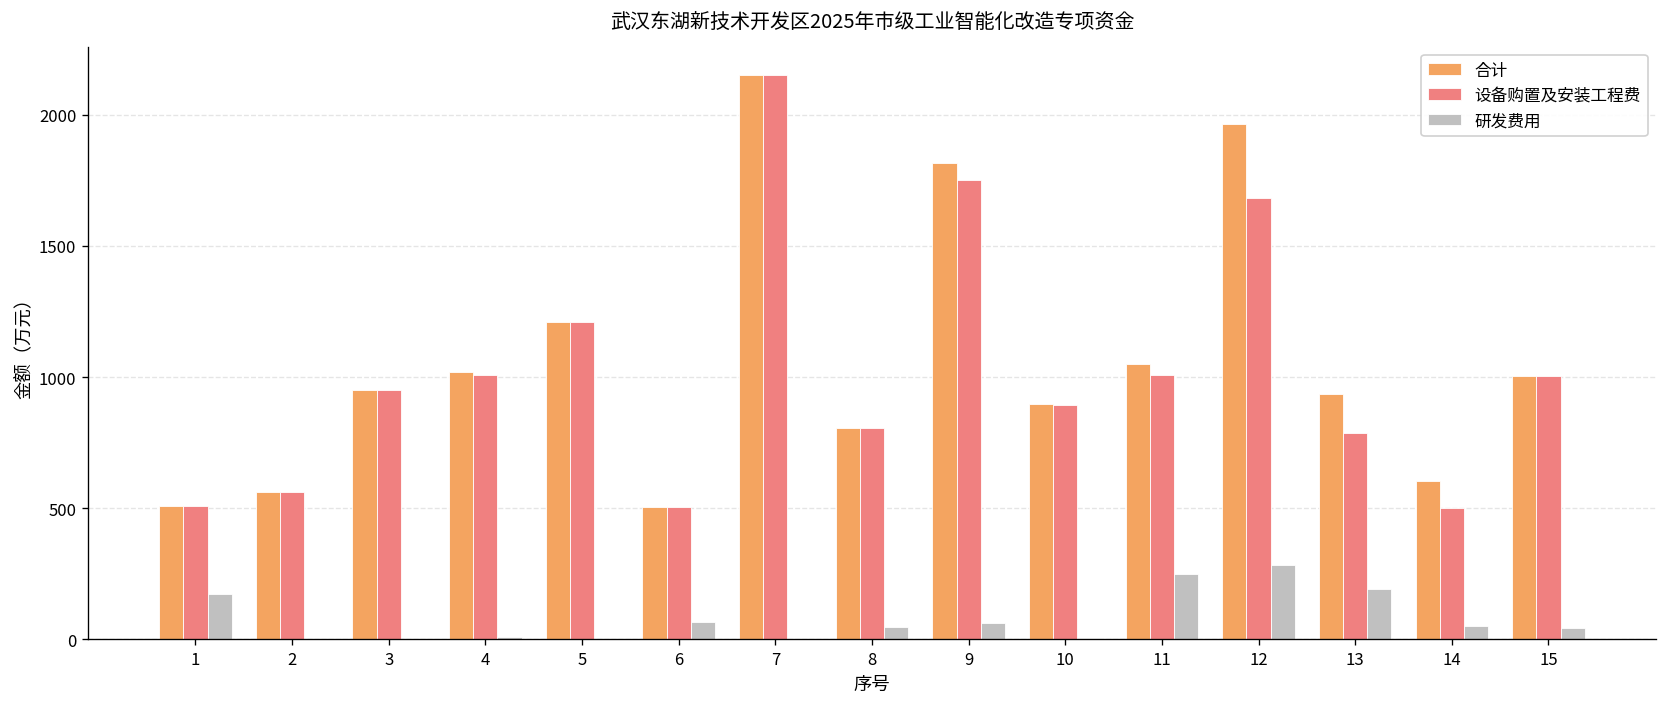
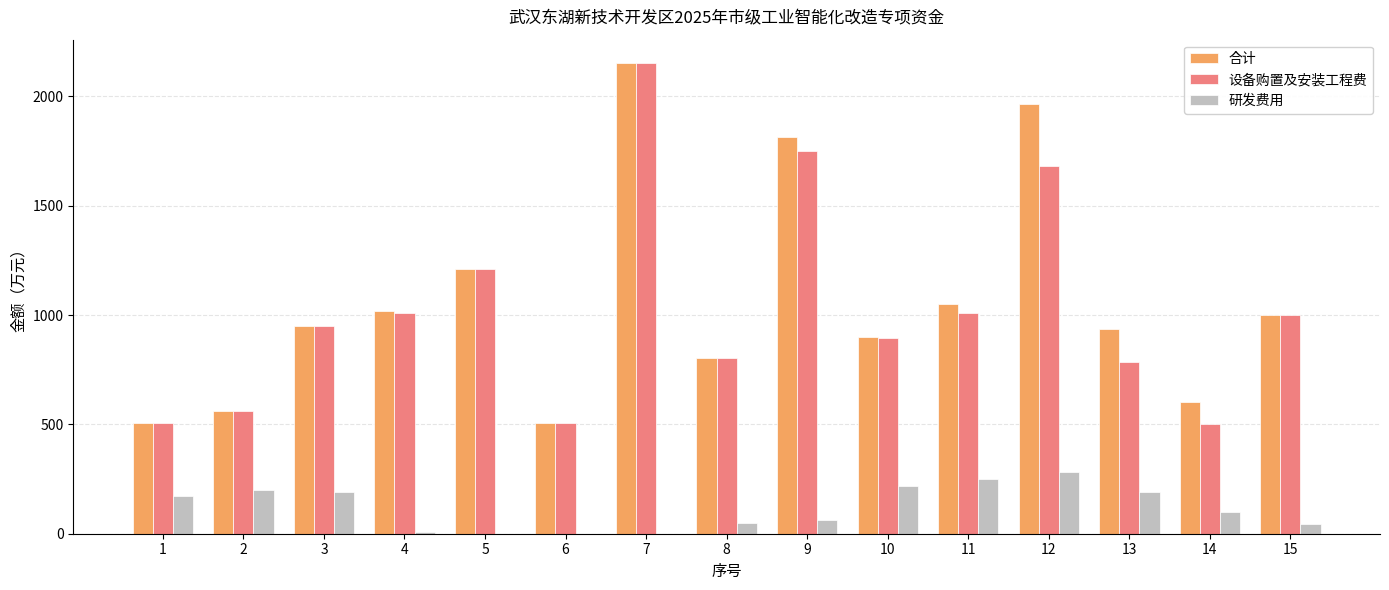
研发费用, 2: 0 -> 200
研发费用, 3: 0 -> 190
研发费用, 6: 70 -> 0
研发费用, 10: 0 -> 220
研发费用, 14: 50 -> 100
